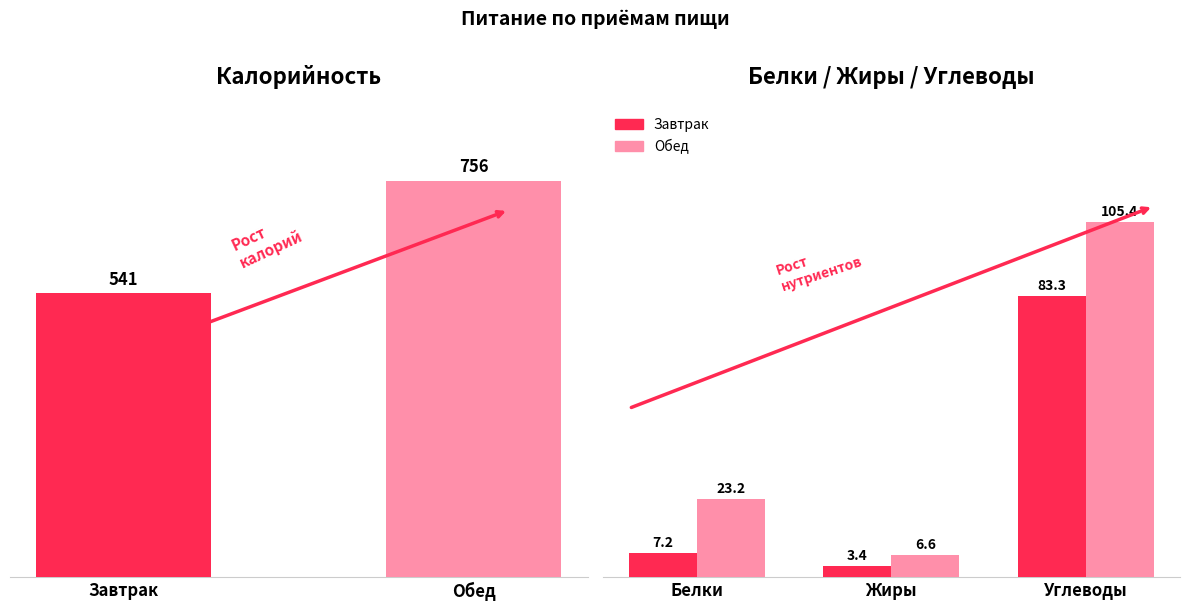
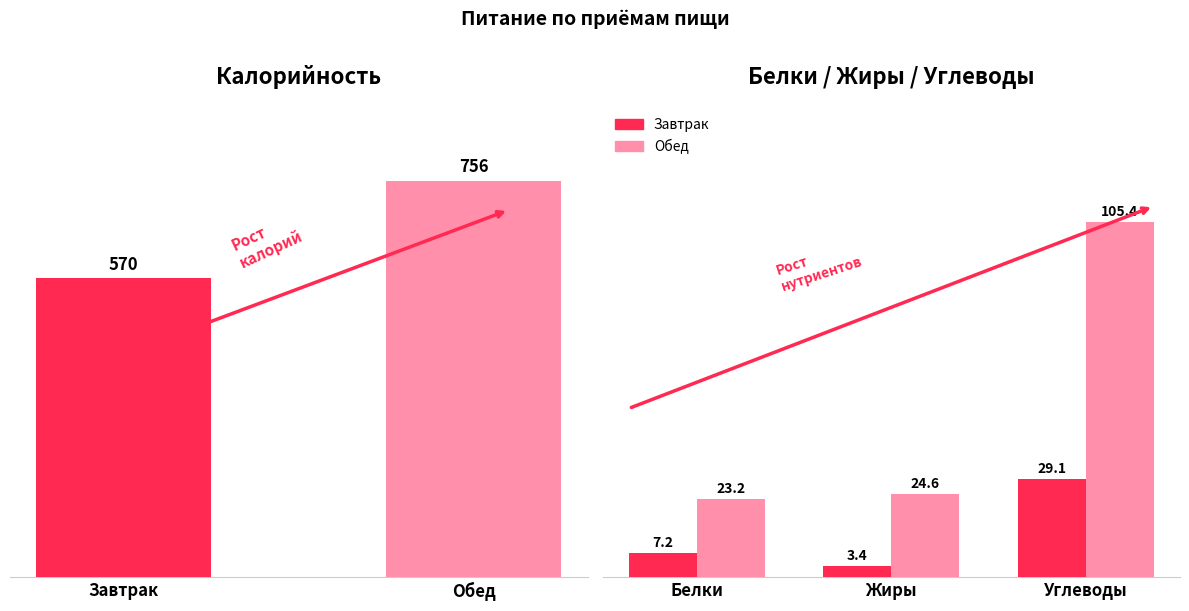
Калорийность, Завтрак: 541 -> 570
Белки / Жиры / Углеводы, Обед, Жиры: 6.6 -> 24.6
Белки / Жиры / Углеводы, Завтрак, Углеводы: 83.3 -> 29.1
